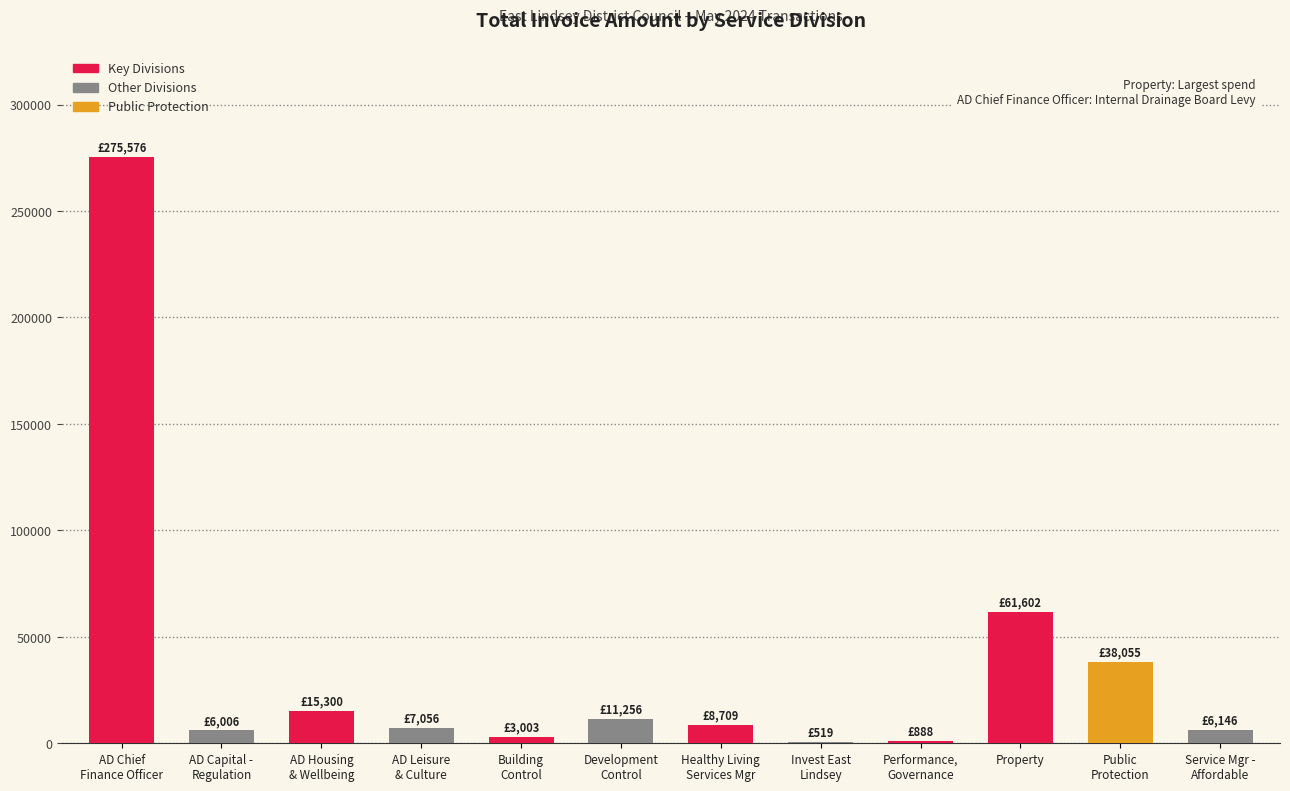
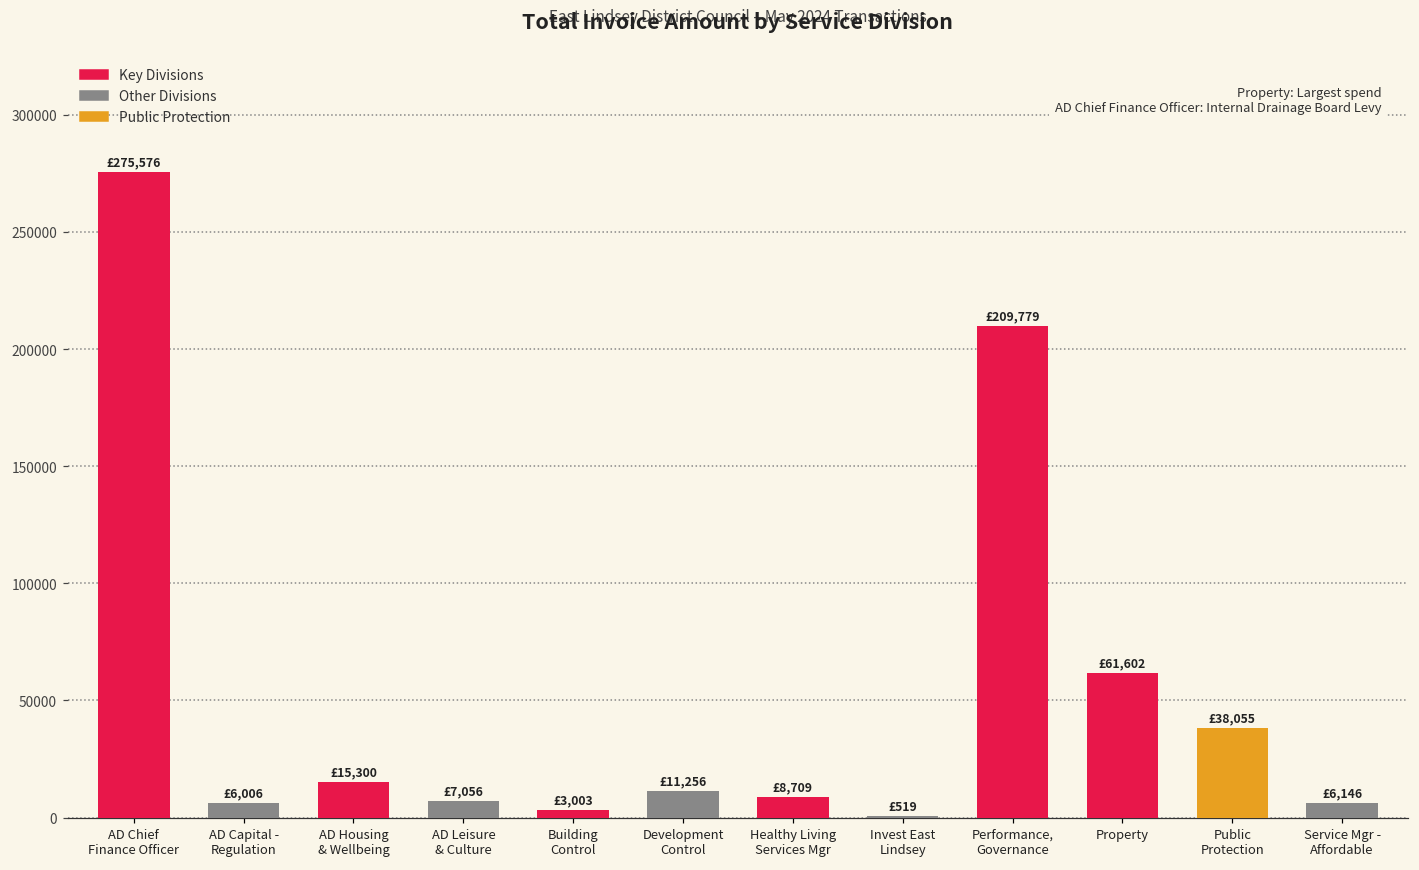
Performance, Governance: £888 -> £209,779
